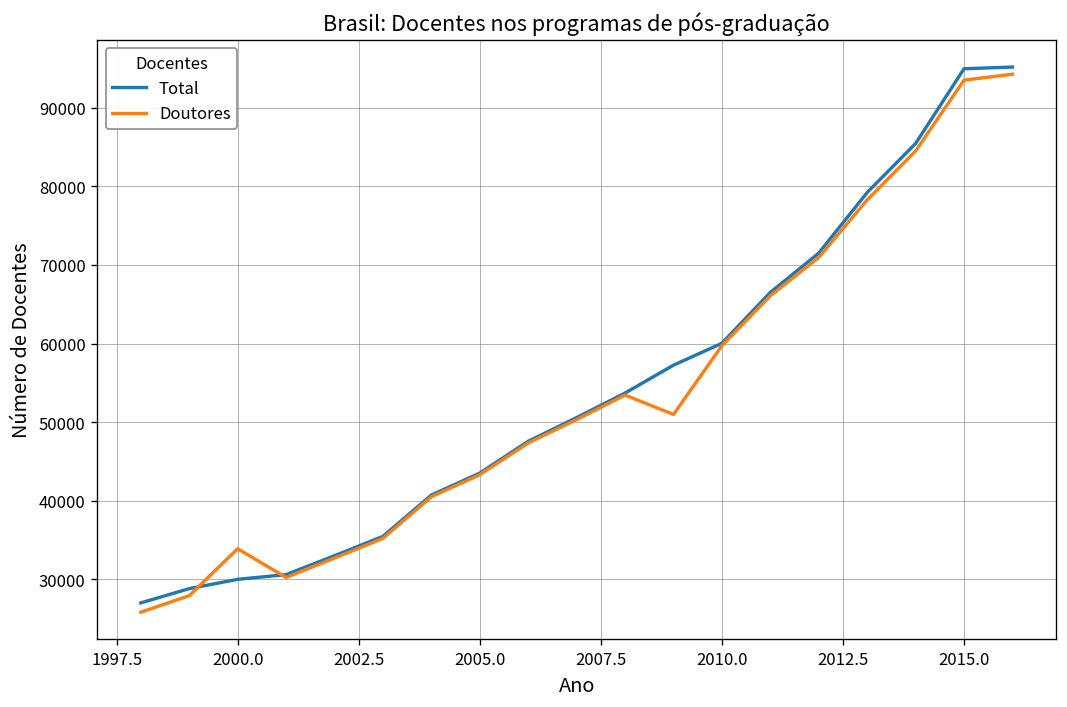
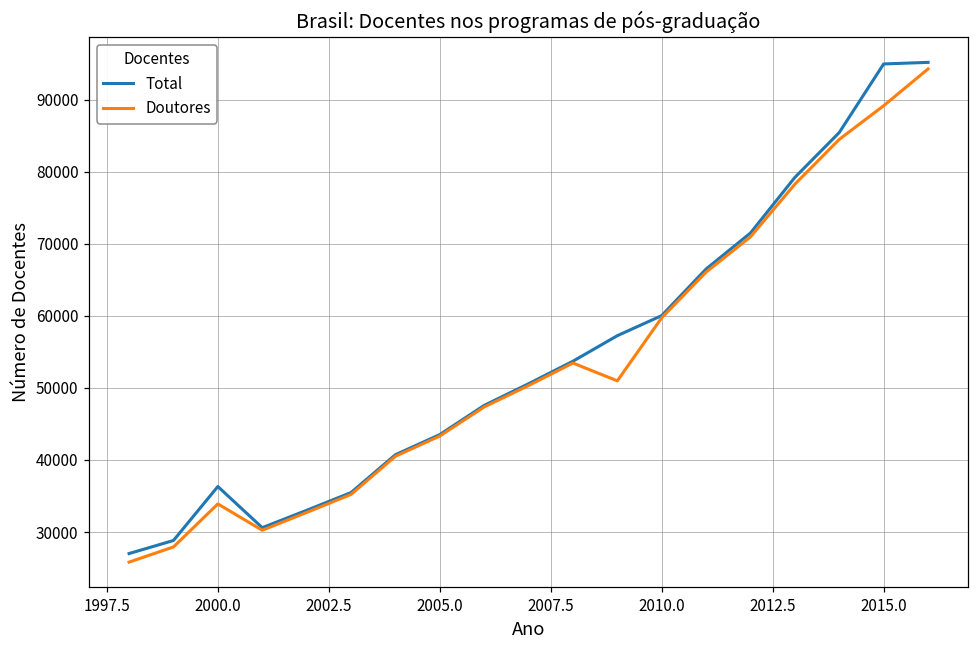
Total, 2000.0: 30000 -> 36000
Doutores, 2015.0: 94000 -> 89000
